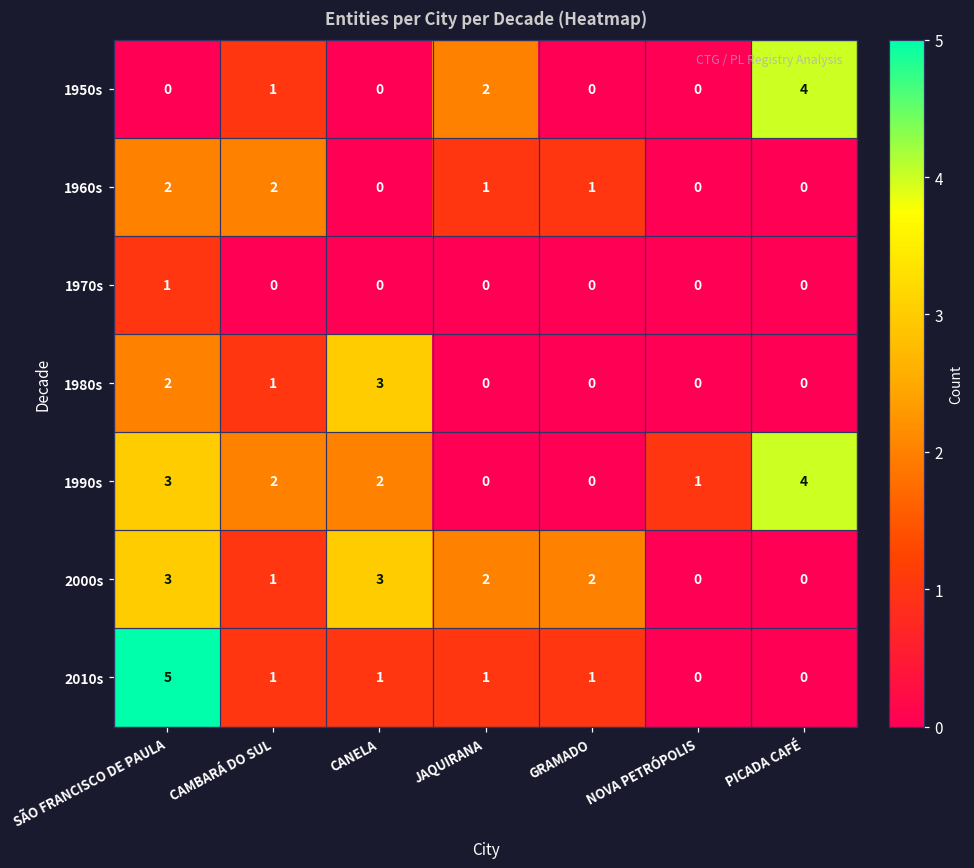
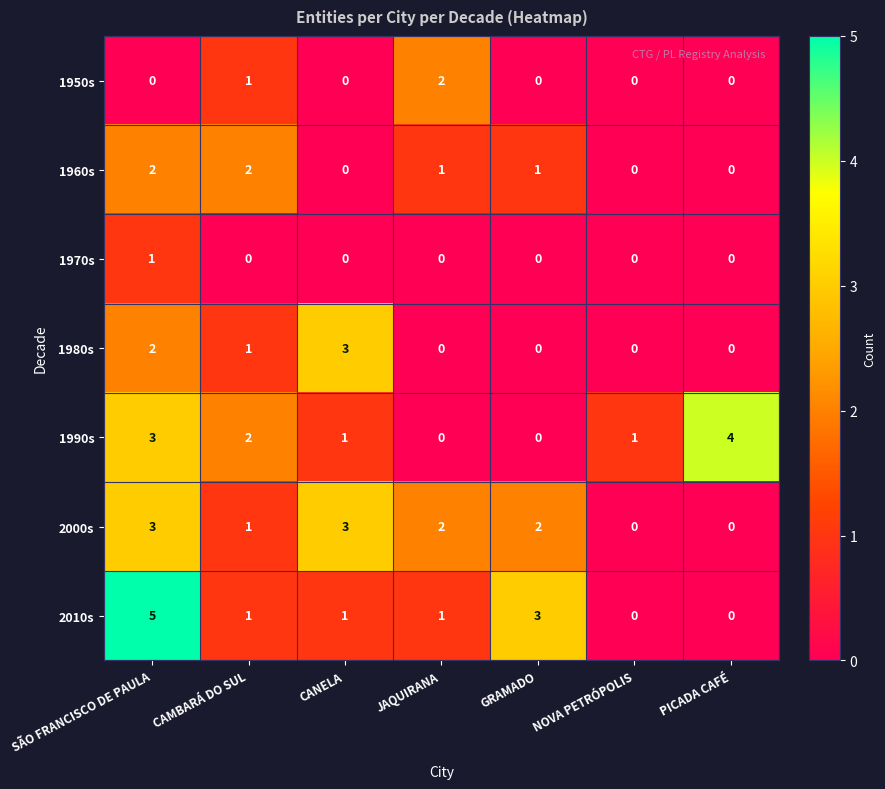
1950s, PICADA CAFÉ: 4 -> 0
1990s, CANELA: 2 -> 1
2010s, GRAMADO: 1 -> 3
